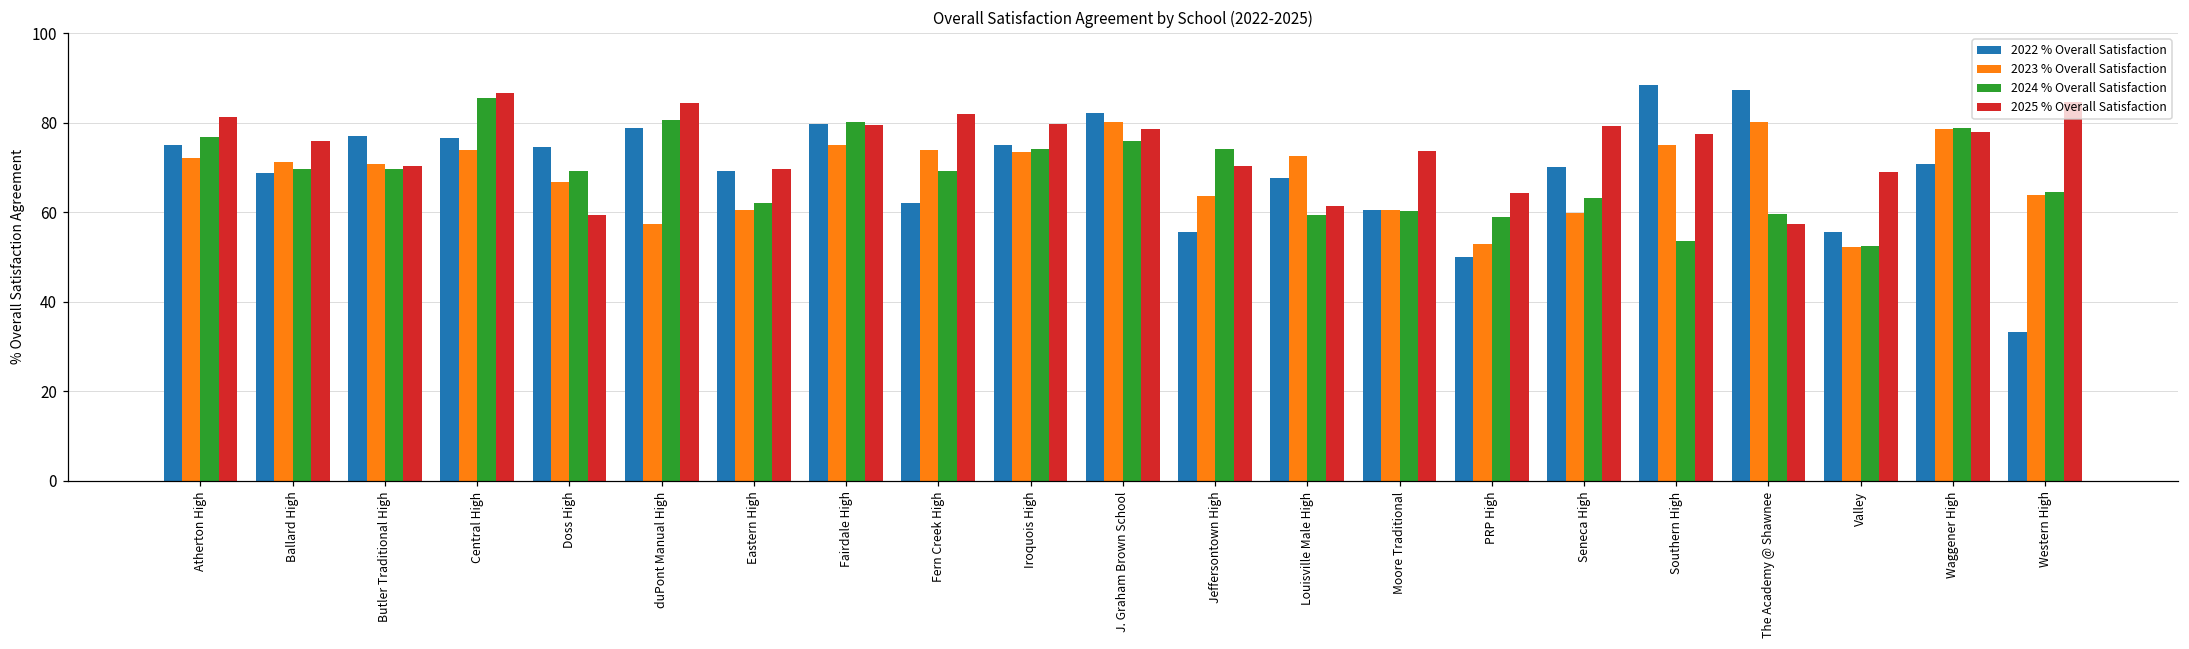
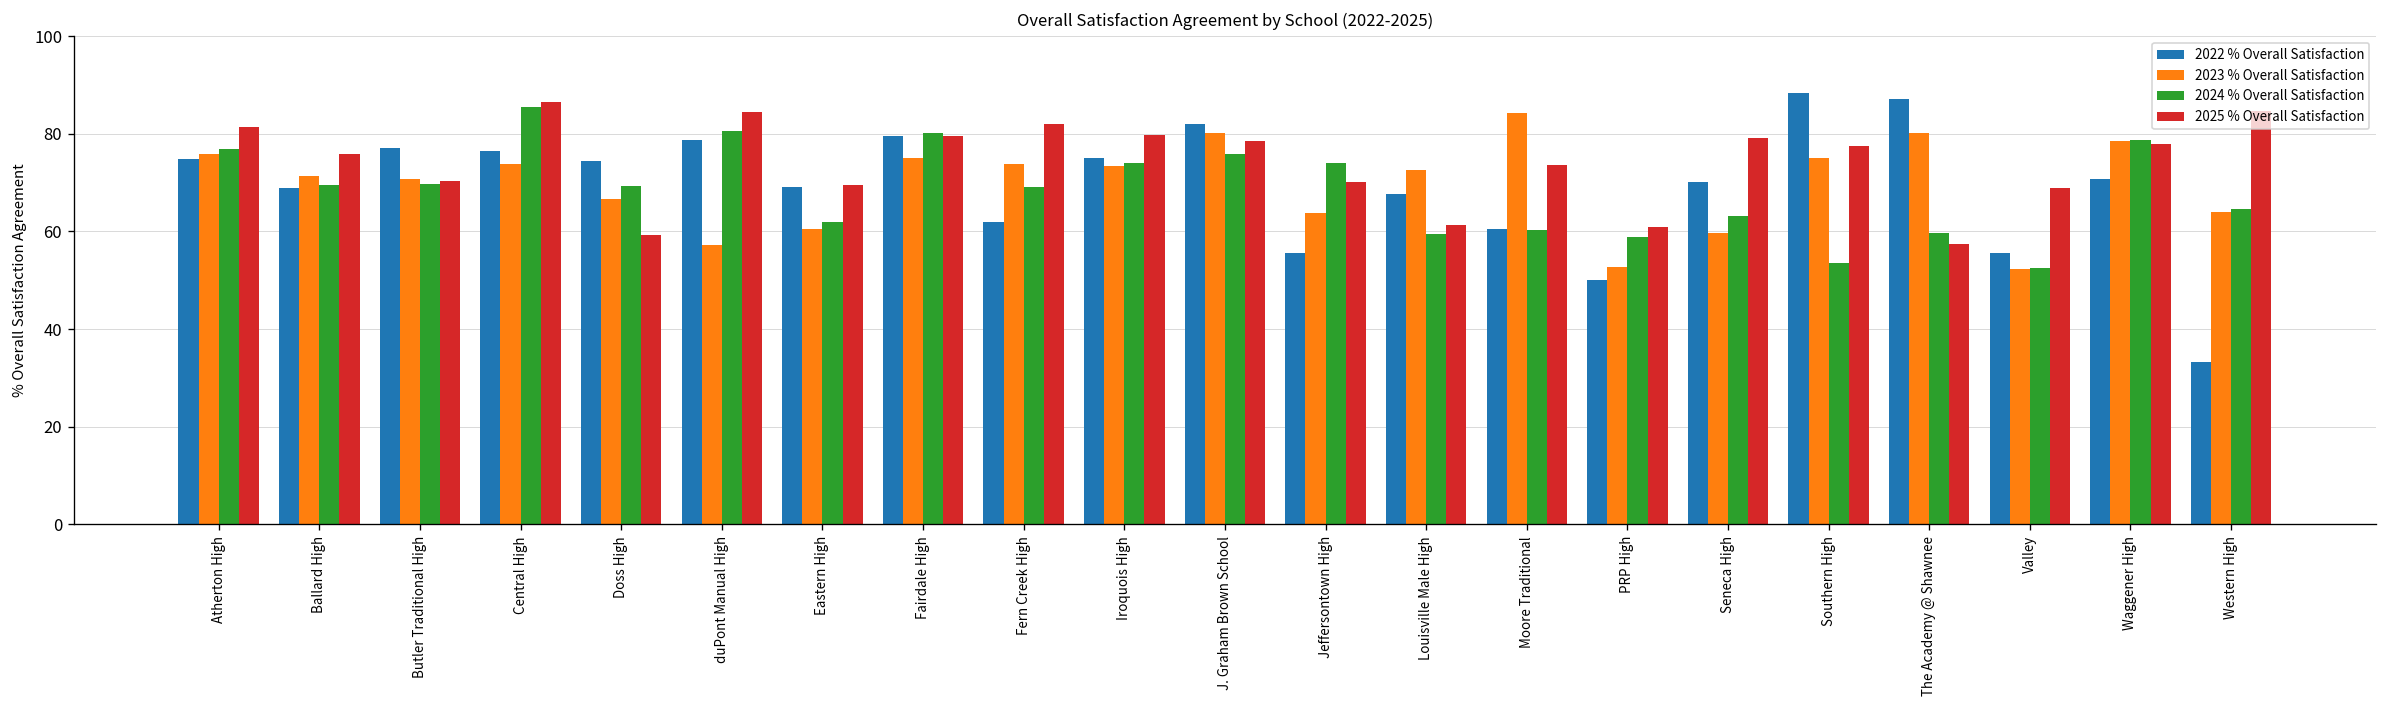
2023 % Overall Satisfaction, Atherton High: 72 -> 76
2023 % Overall Satisfaction, Moore Traditional: 60 -> 84
2025 % Overall Satisfaction, PRP High: 64 -> 61
